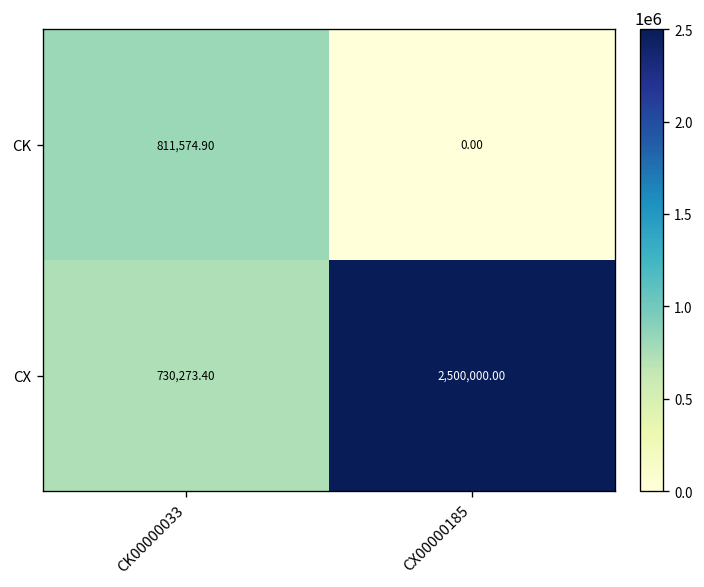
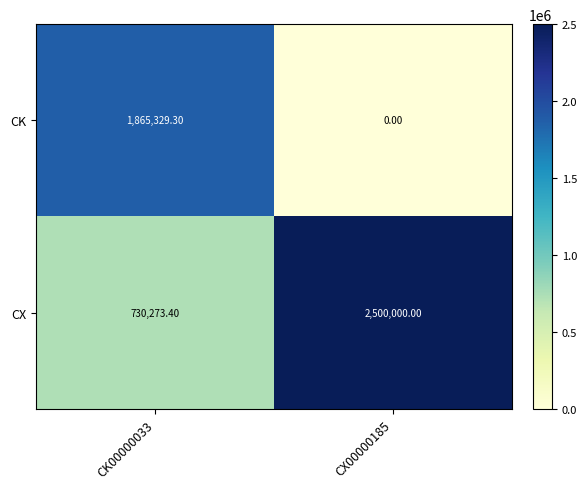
CK, CK00000033: 811,574.90 -> 1,865,329.30
